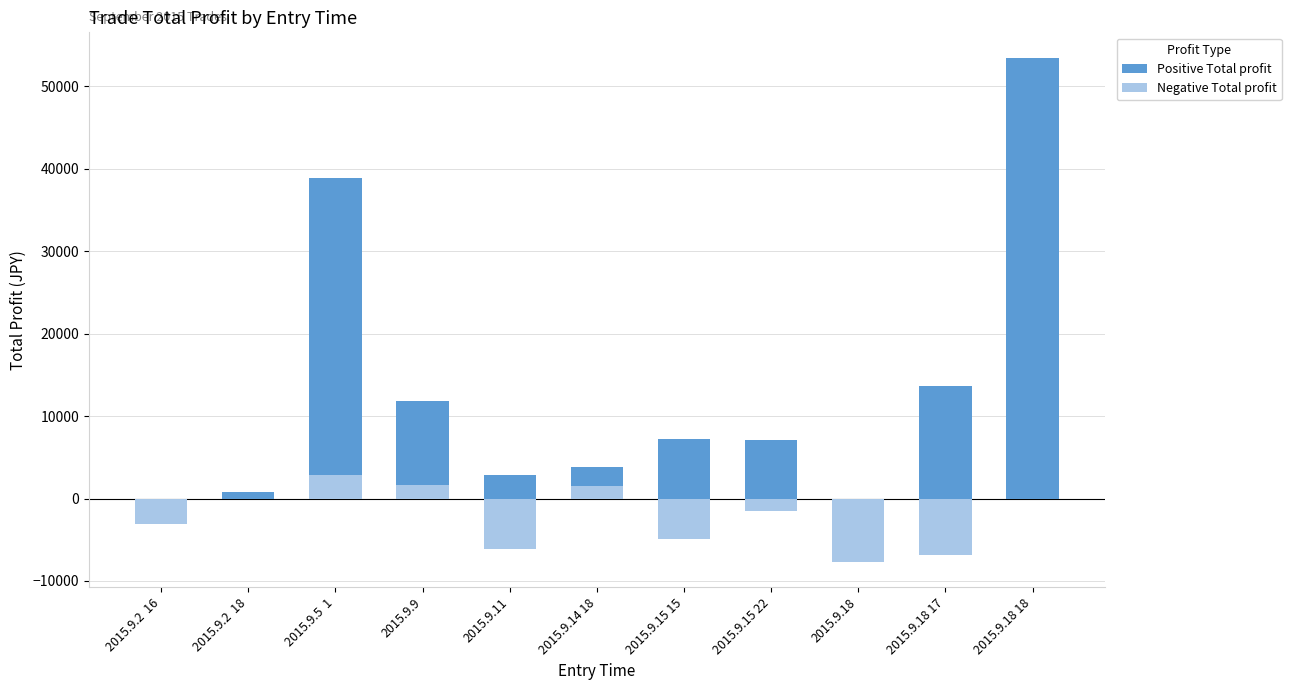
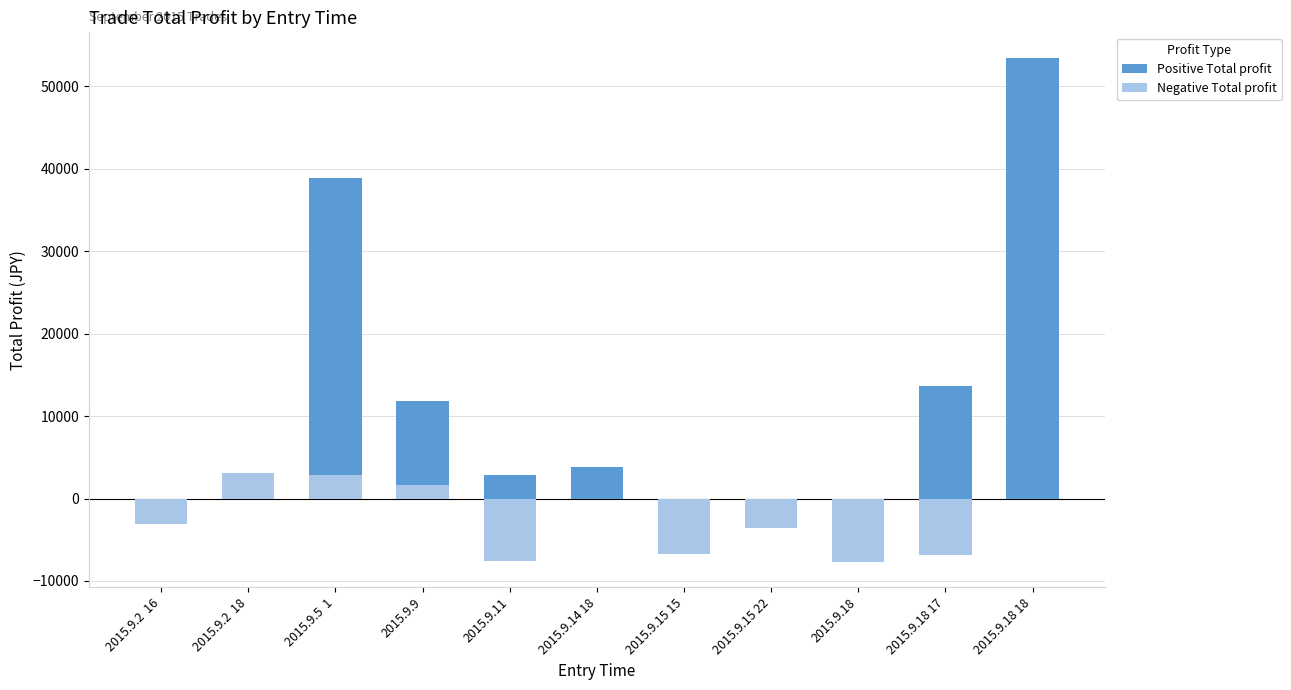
Negative Total profit, 2015.9.2 18: 0 -> 3000
Negative Total profit, 2015.9.11: -6000 -> -8000
Negative Total profit, 2015.9.14 18: 1000 -> 0
Positive Total profit, 2015.9.15 15: 7000 -> 0
Negative Total profit, 2015.9.15 15: -5000 -> -7000
Positive Total profit, 2015.9.15 22: 7000 -> 0
Negative Total profit, 2015.9.15 22: -1000 -> -4000
